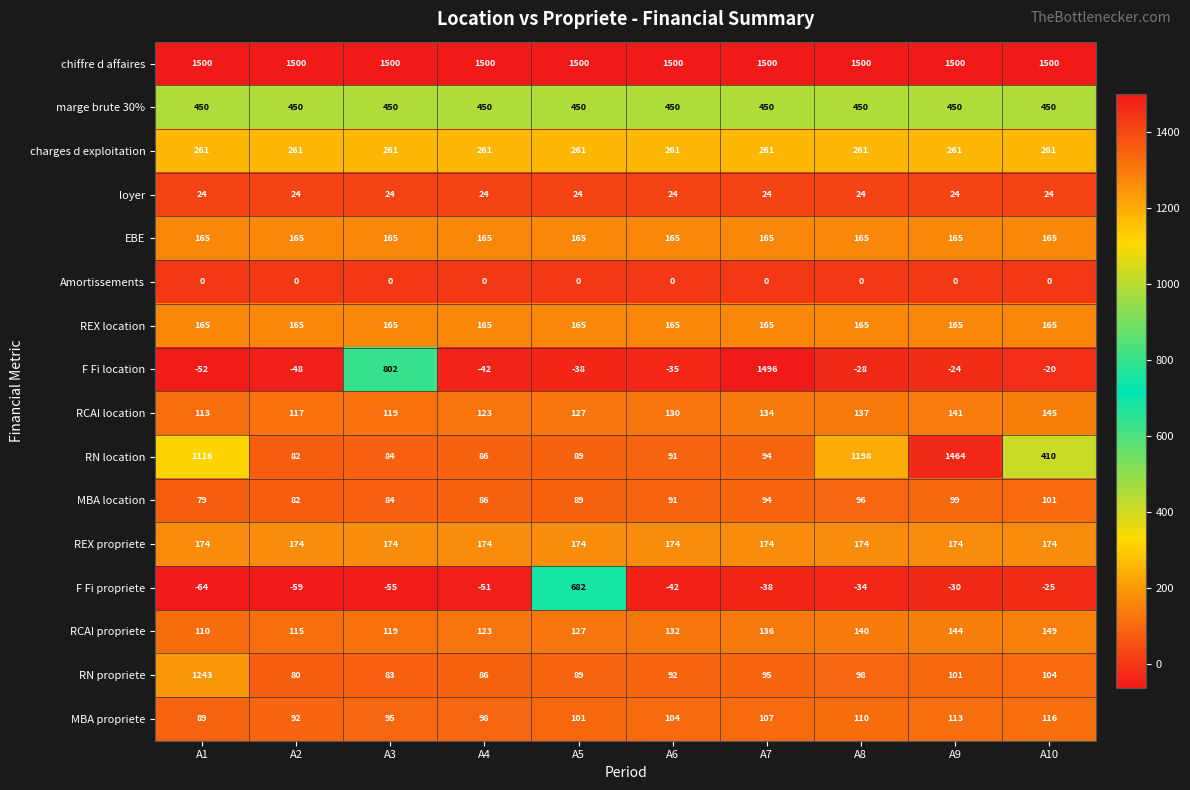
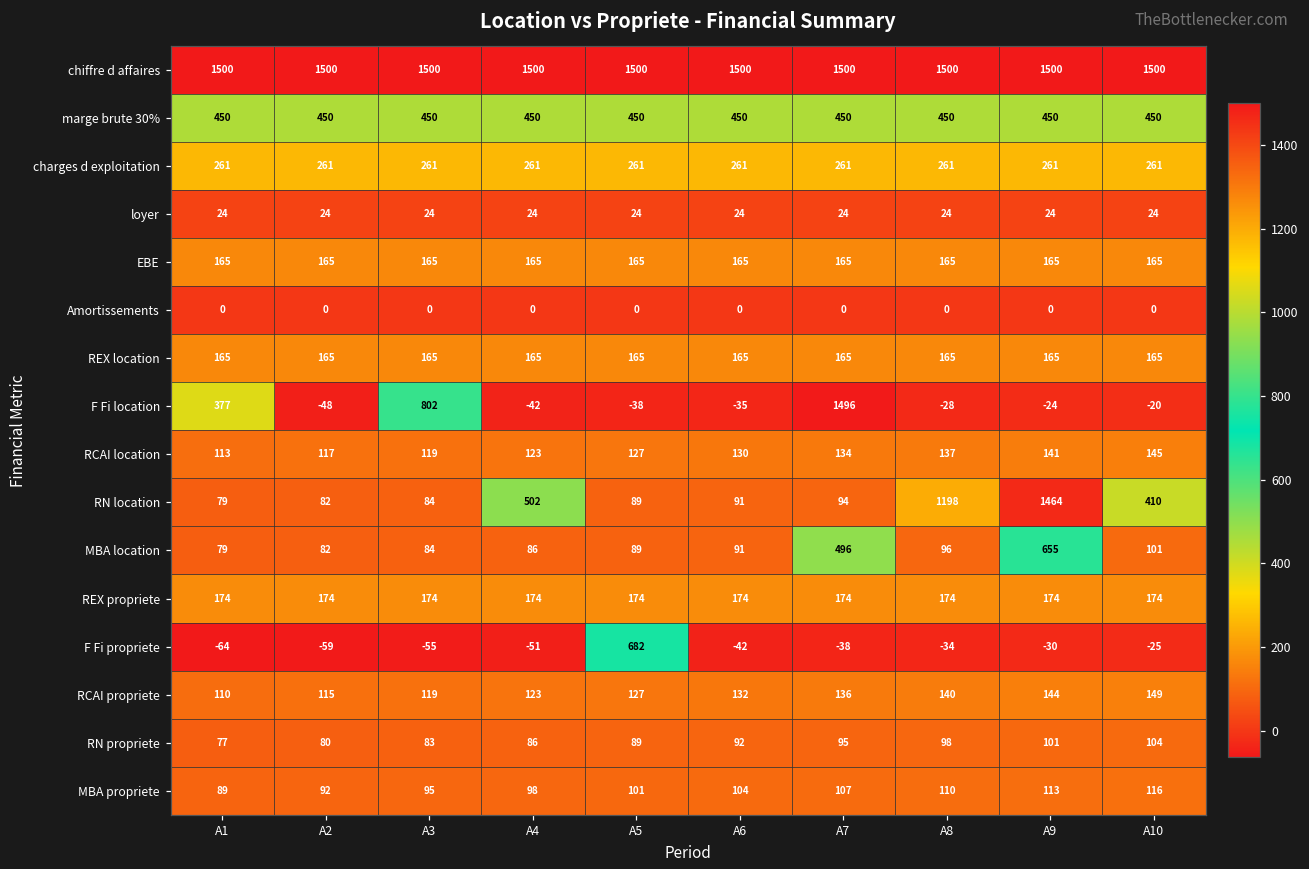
F Fi location, A1: -52 -> 377
RN location, A1: 1116 -> 79
RN location, A4: 86 -> 502
MBA location, A7: 94 -> 496
MBA location, A9: 99 -> 655
RN propriete, A1: 1243 -> 77
